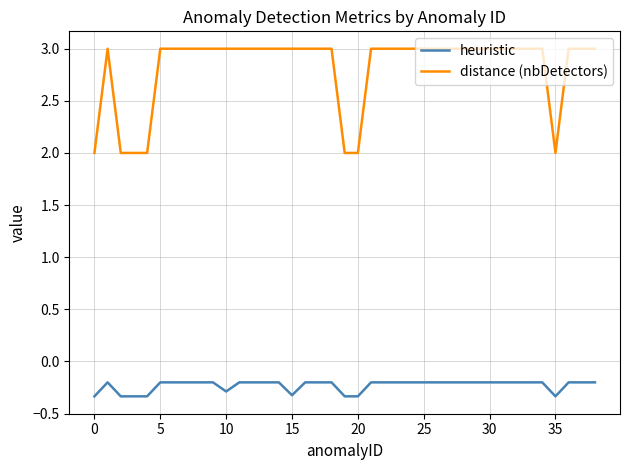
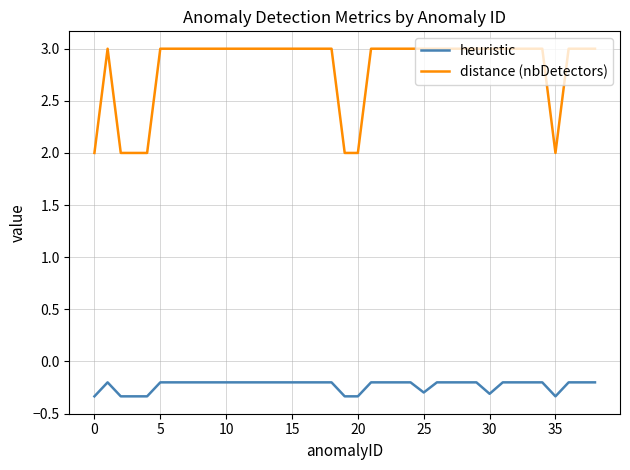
heuristic, 10: -0.29 -> -0.20
heuristic, 15: -0.32 -> -0.20
heuristic, 25: -0.20 -> -0.30
heuristic, 30: -0.20 -> -0.31
